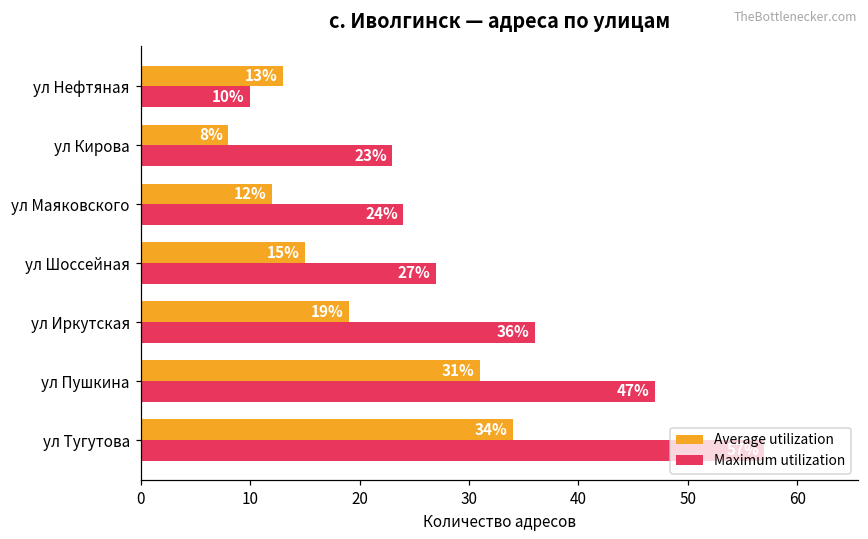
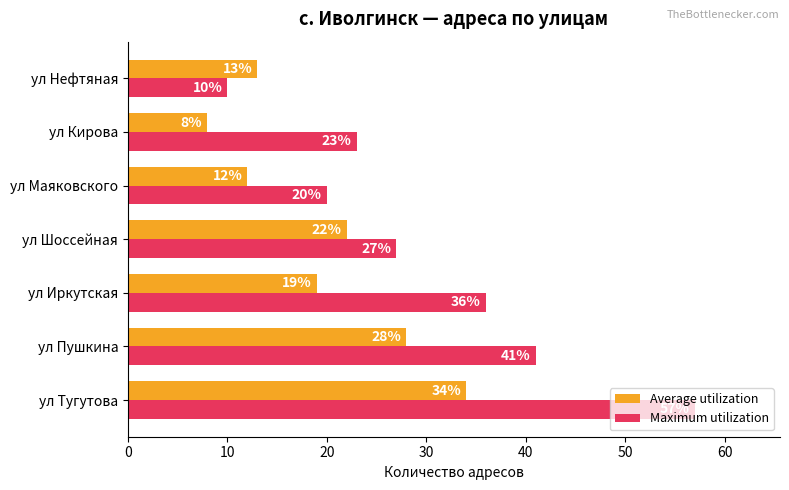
Maximum utilization, ул Маяковского: 24% -> 20%
Average utilization, ул Шоссейная: 15% -> 22%
Average utilization, ул Пушкина: 31% -> 28%
Maximum utilization, ул Пушкина: 47% -> 41%
